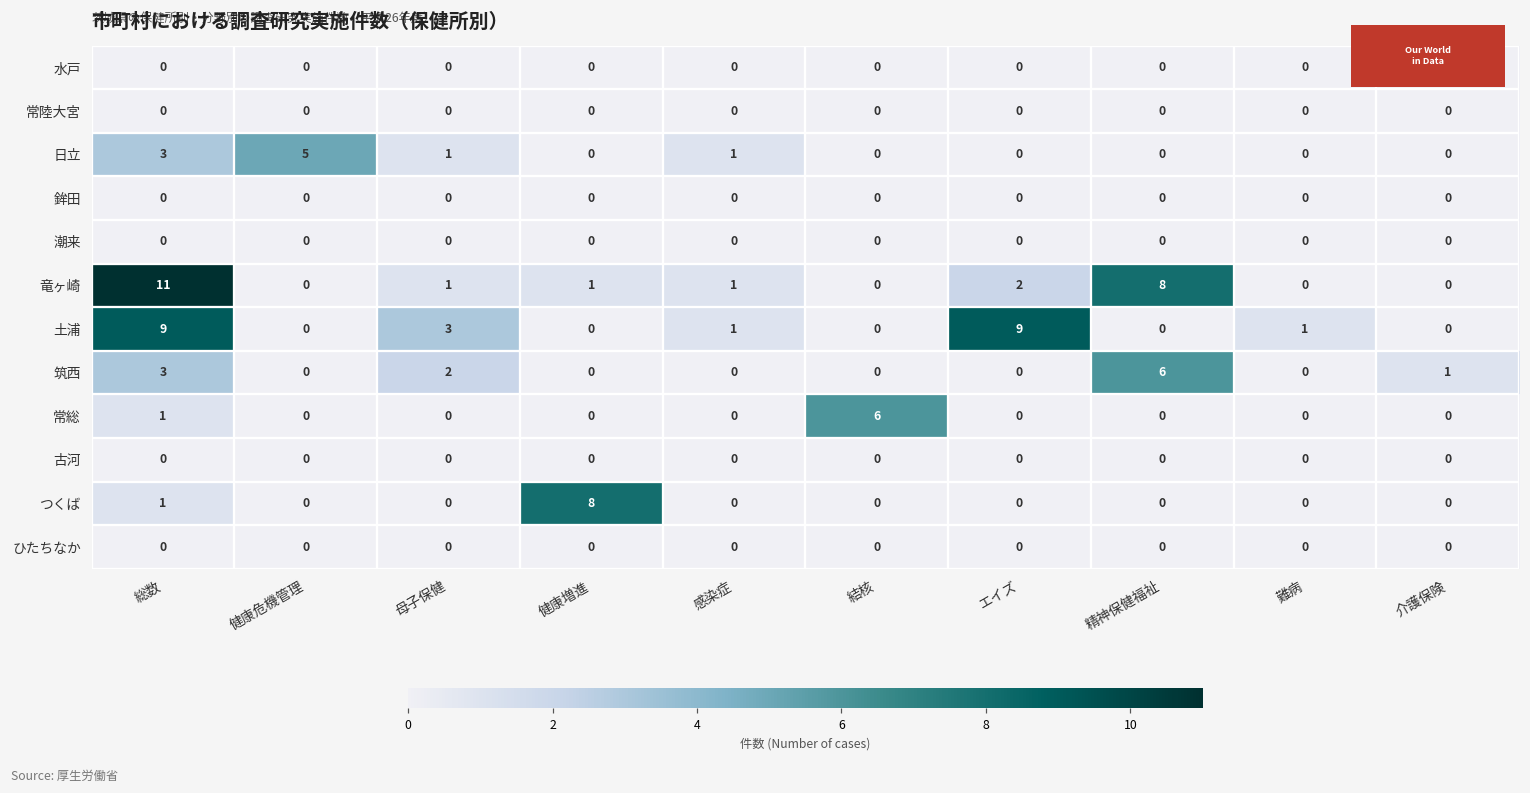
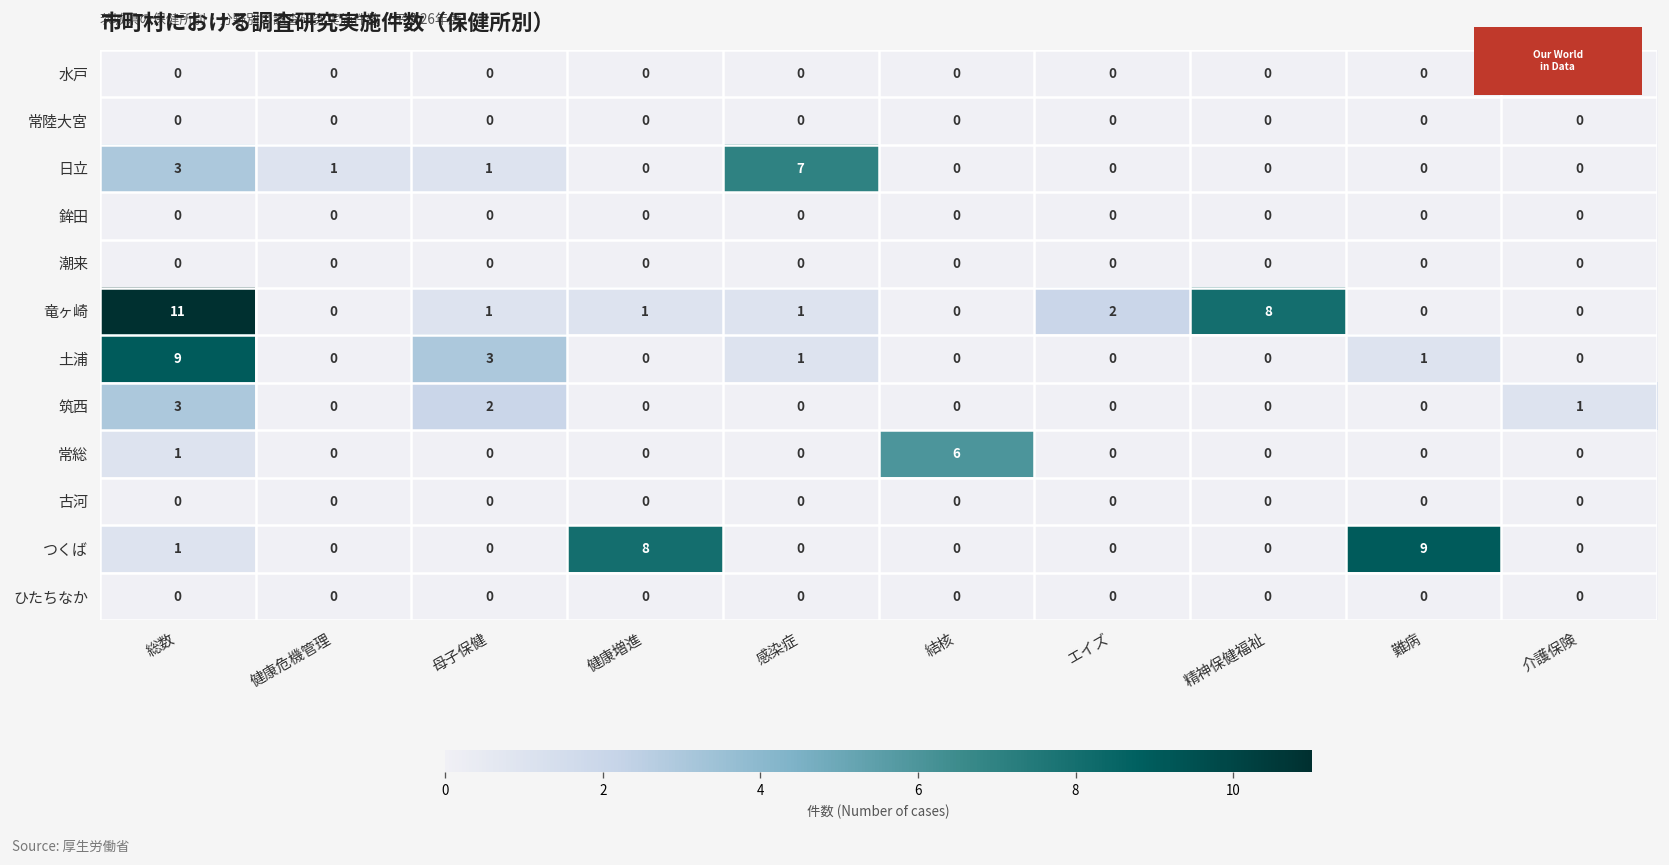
日立, 健康危機管理: 5 -> 1
日立, 感染症: 1 -> 7
土浦, エイズ: 9 -> 0
筑西, 精神保健福祉: 6 -> 0
つくば, 難病: 0 -> 9
